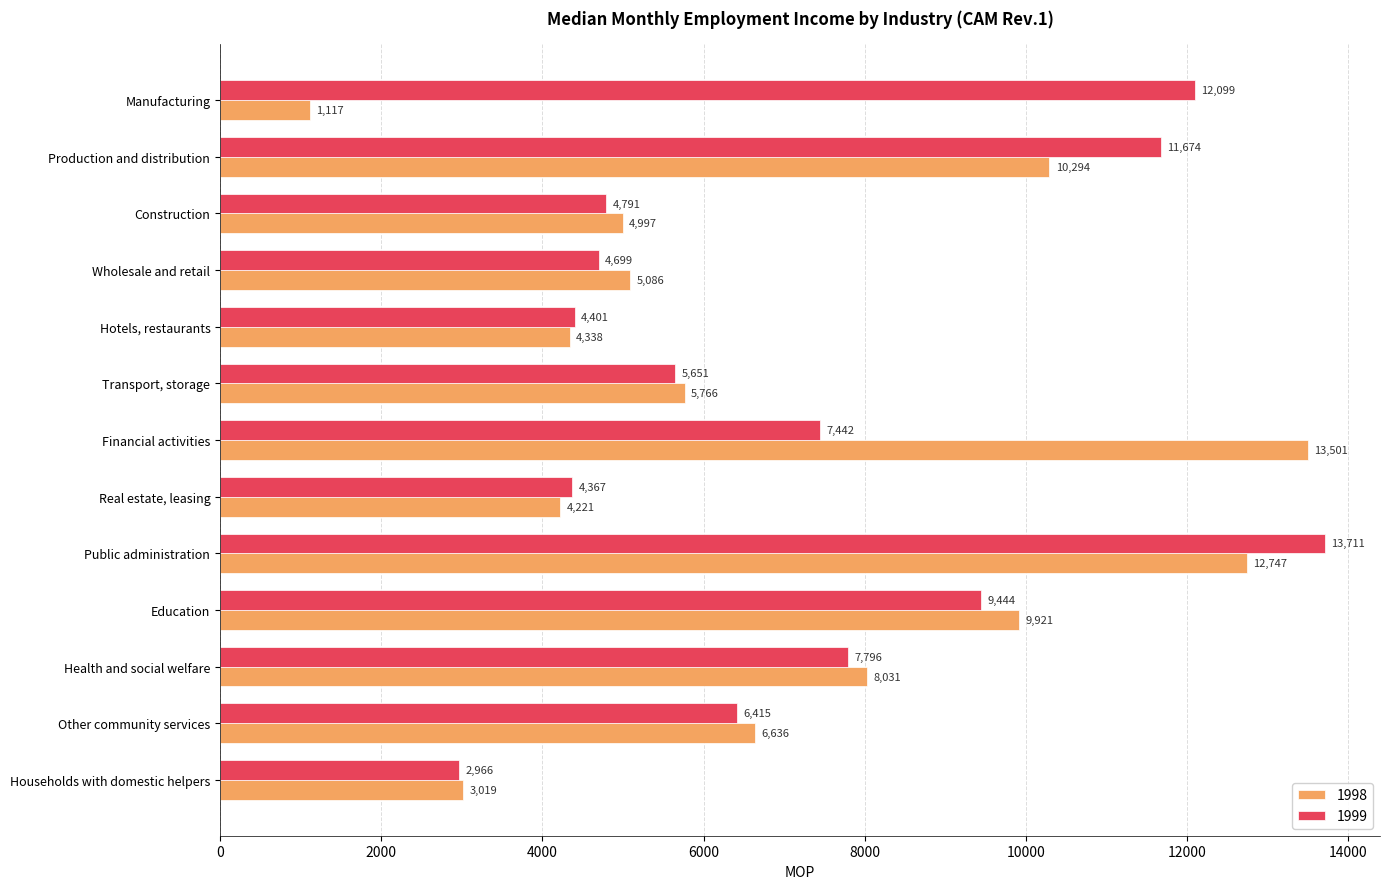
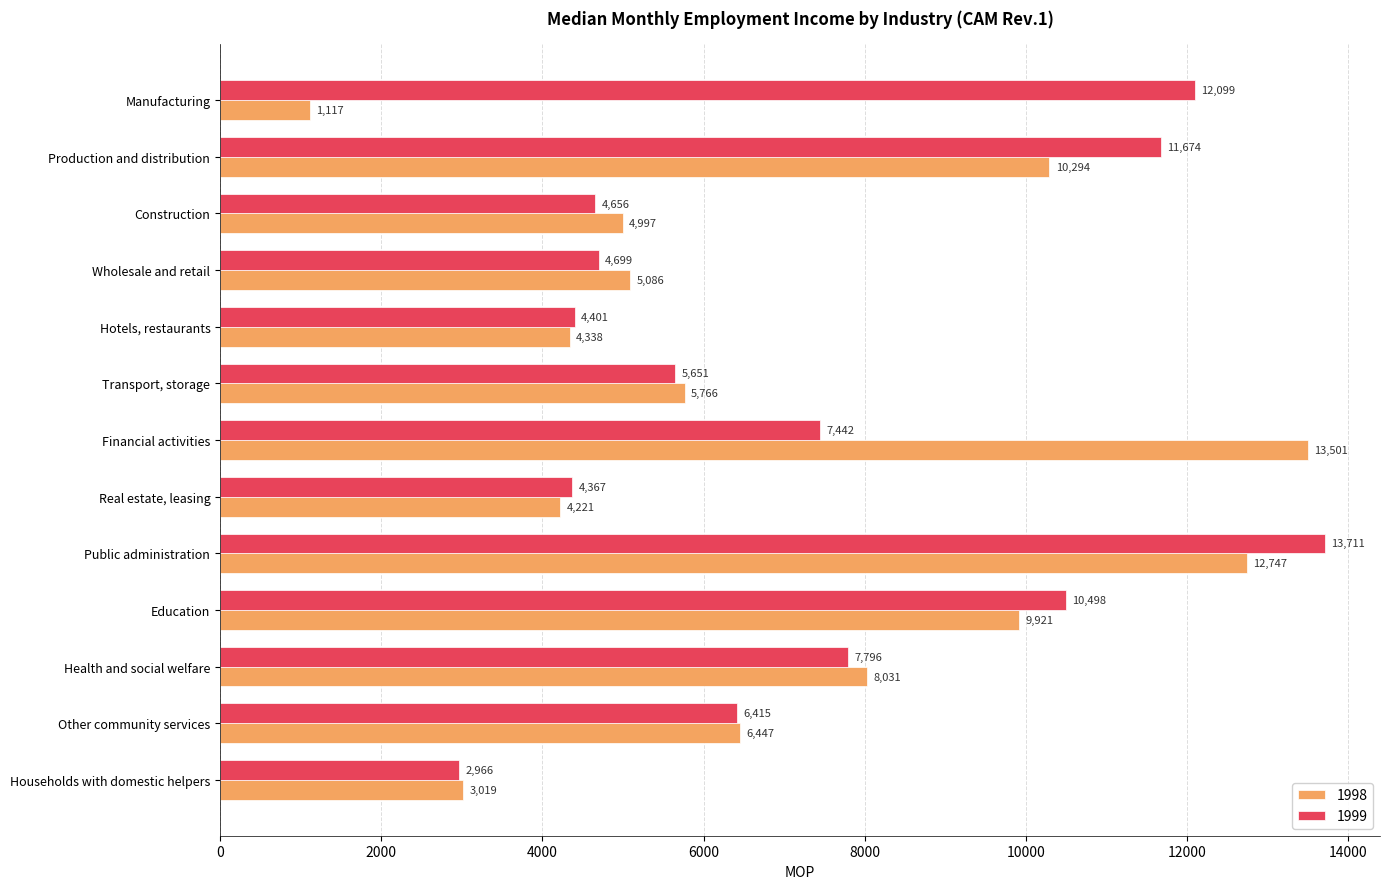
1999, Construction: 4,791 -> 4,656
1999, Education: 9,444 -> 10,498
1998, Other community services: 6,636 -> 6,447
